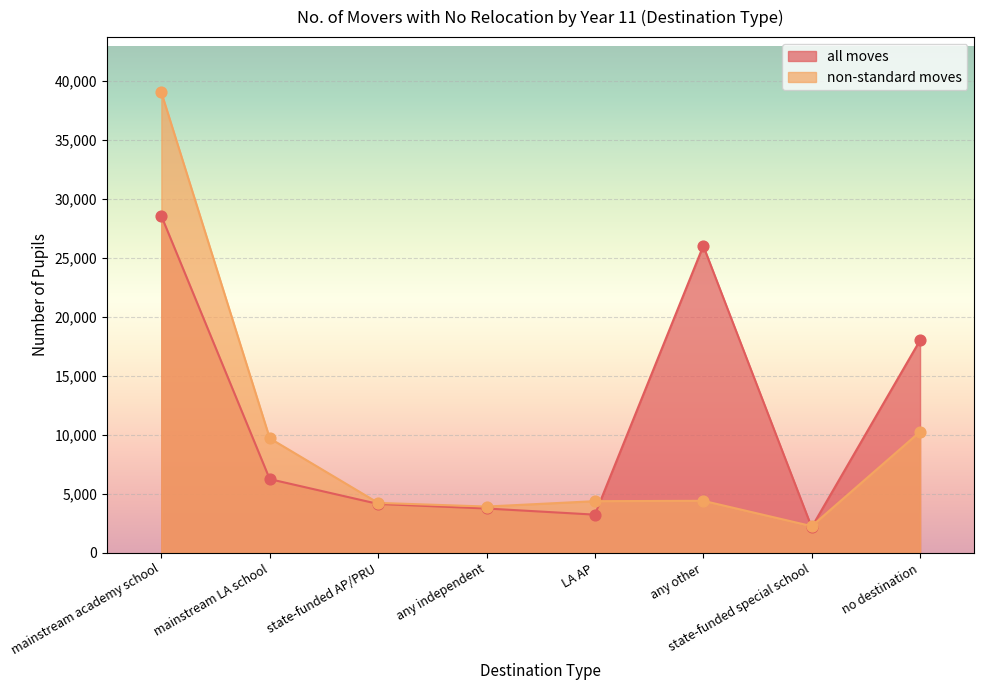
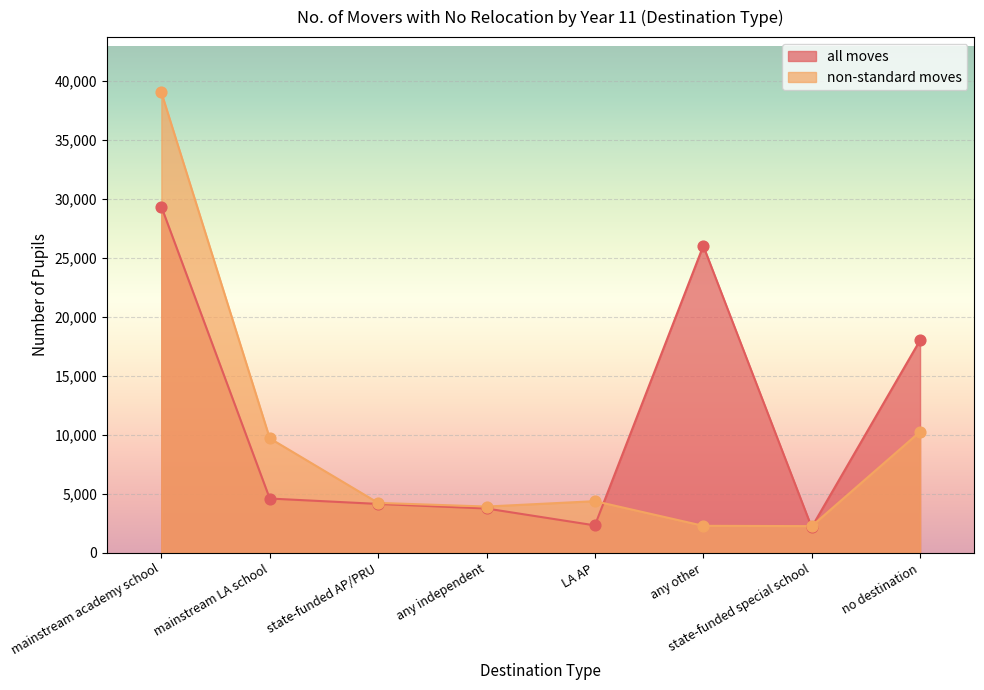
all moves, mainstream academy school: 28,600 -> 29,300
all moves, mainstream LA school: 6,200 -> 4,600
all moves, LA AP: 3,200 -> 2,300
non-standard moves, any other: 4,400 -> 2,300
